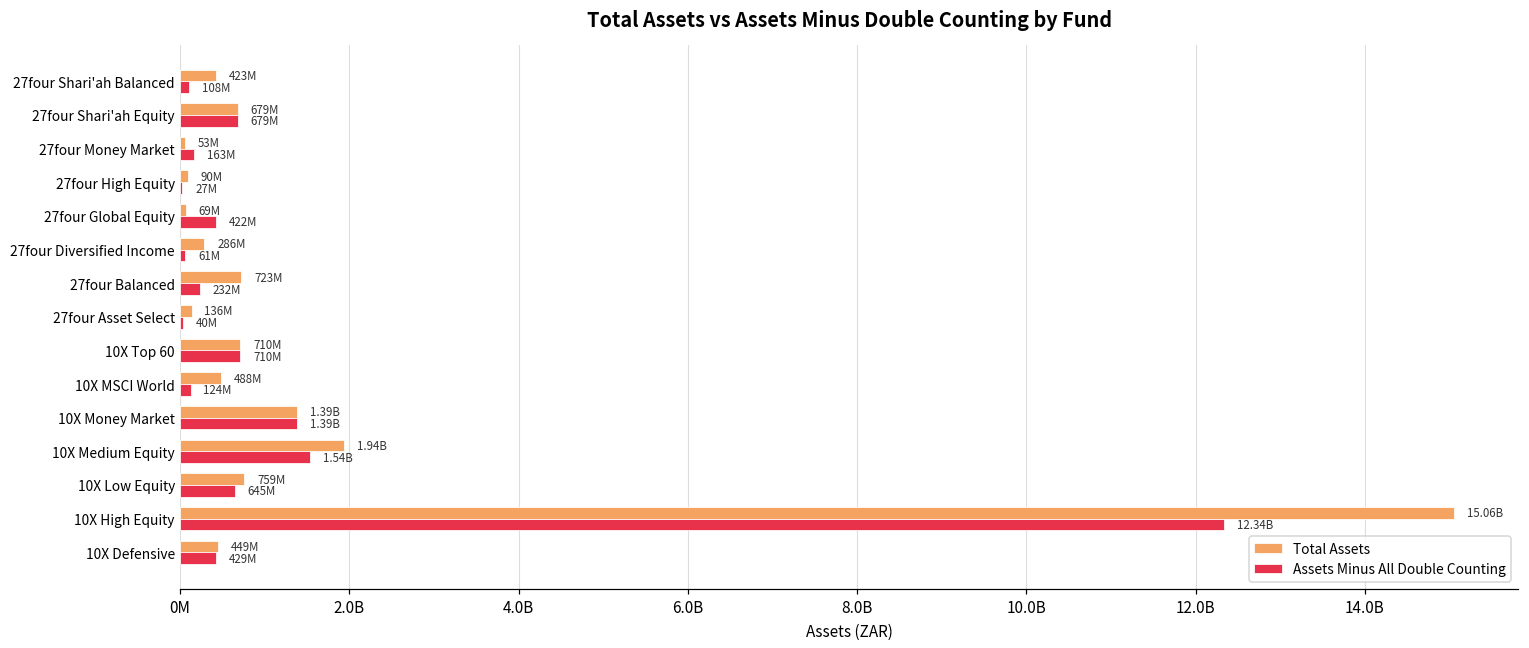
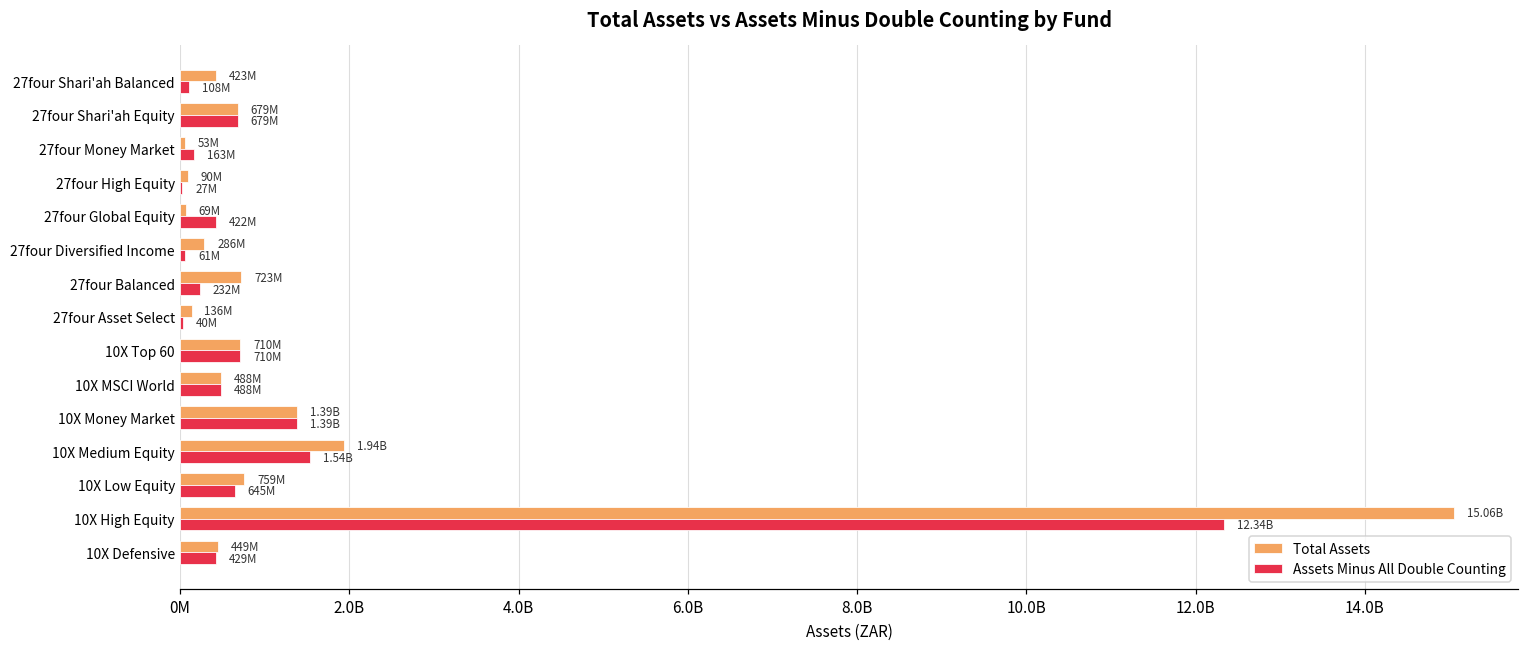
Assets Minus All Double Counting, 10X MSCI World: 124M -> 488M
